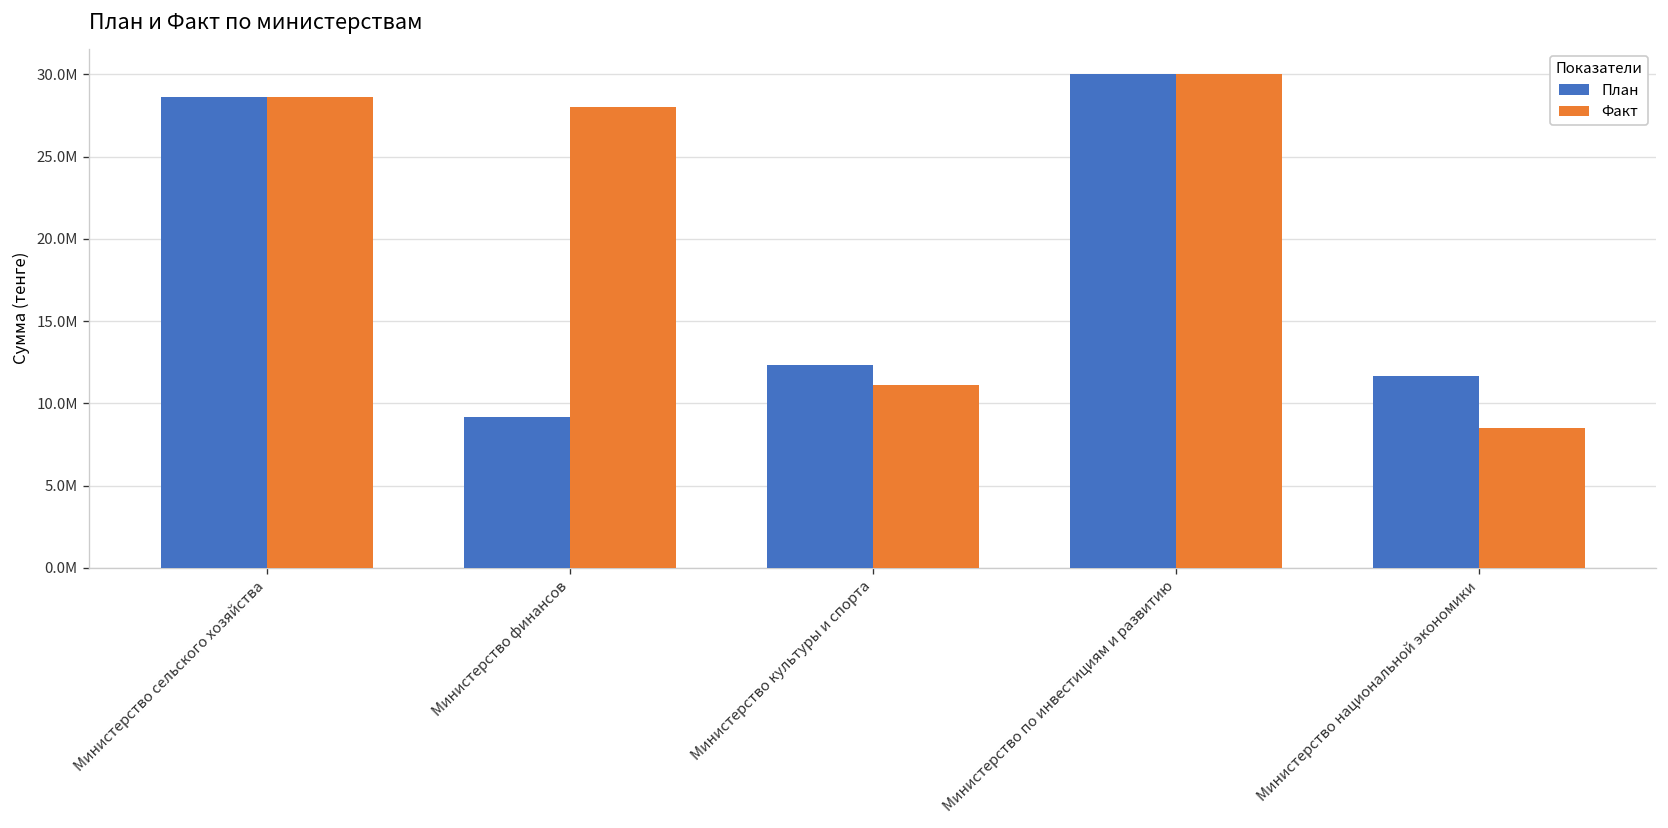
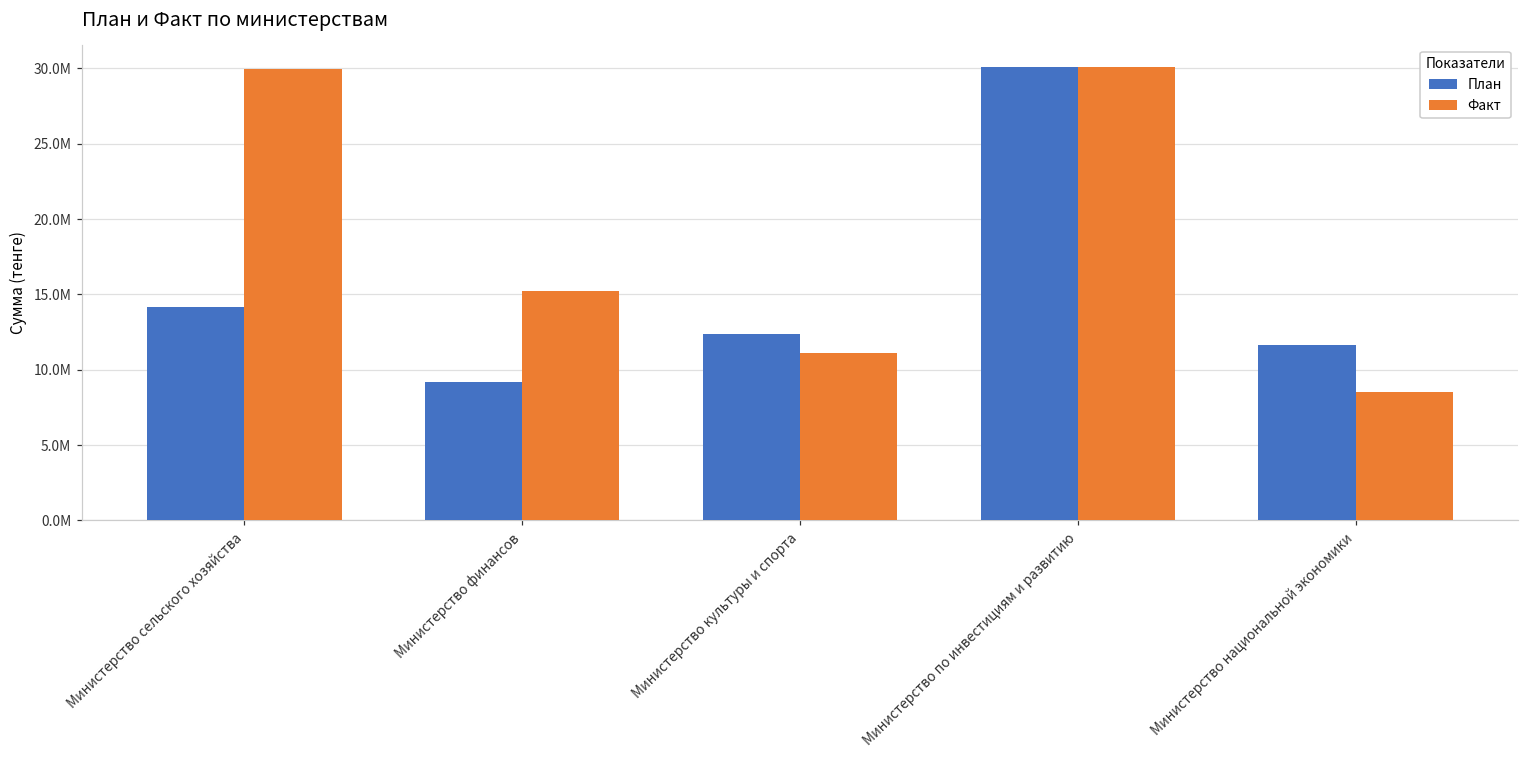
План, Министерство сельского хозяйства: 28600000 -> 14100000
Факт, Министерство сельского хозяйства: 28600000 -> 30000000
Факт, Министерство финансов: 28000000 -> 15200000
